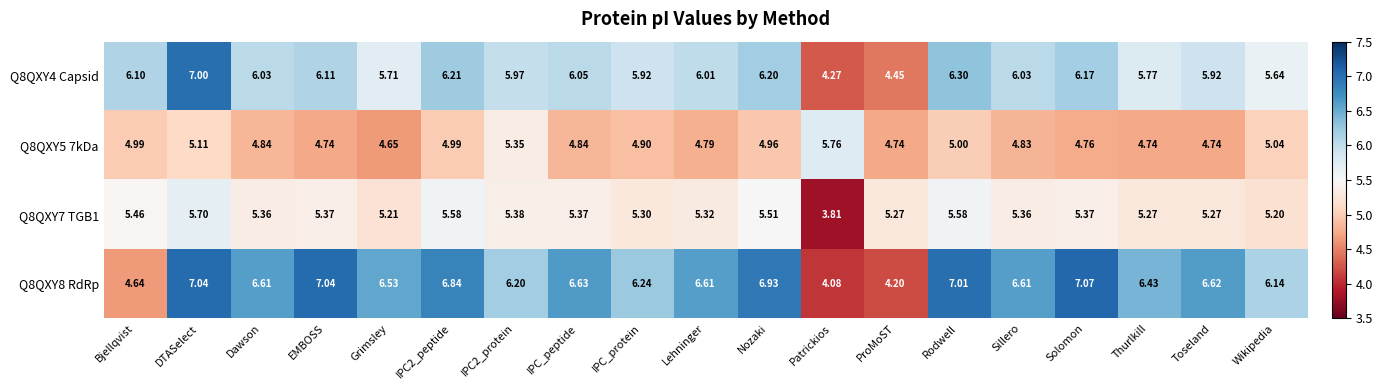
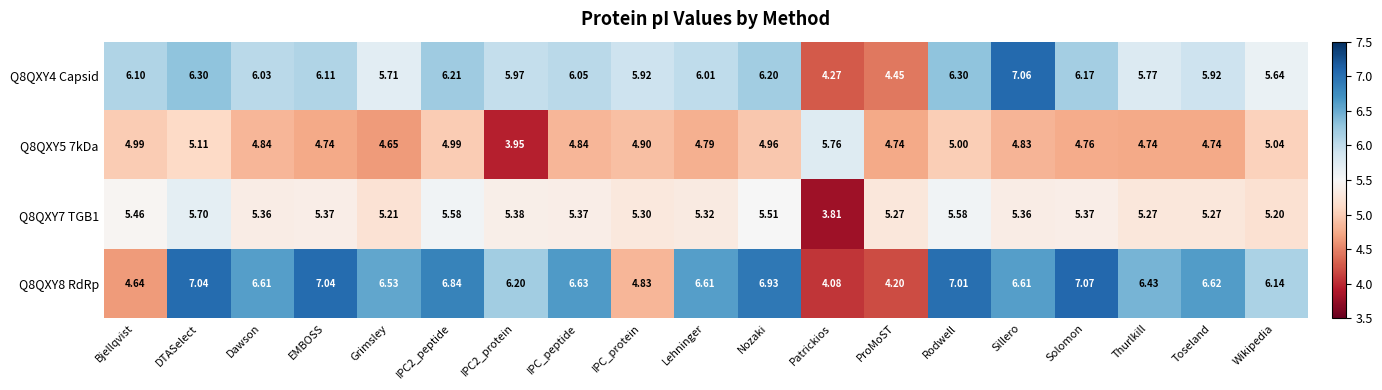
Q8QXY4 Capsid, DTASelect: 7.00 -> 6.30
Q8QXY4 Capsid, Sillero: 6.03 -> 7.06
Q8QXY5 7kDa, IPC2_protein: 5.35 -> 3.95
Q8QXY8 RdRp, IPC_protein: 6.24 -> 4.83
